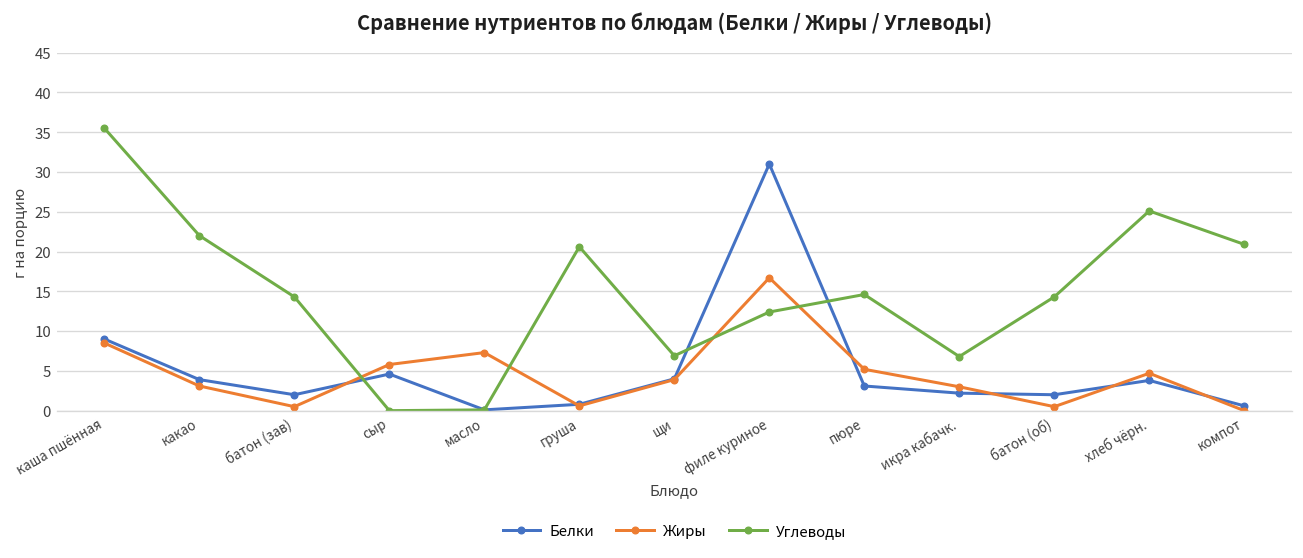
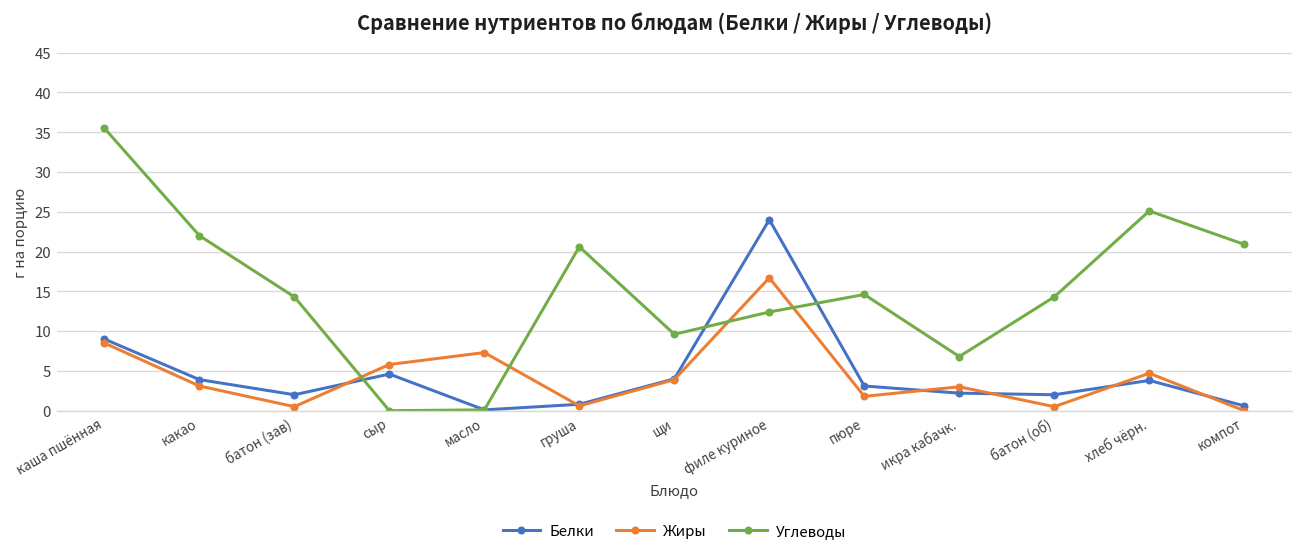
Углеводы, щи: 7 -> 10
Белки, филе куриное: 31 -> 24
Жиры, пюре: 5 -> 2
